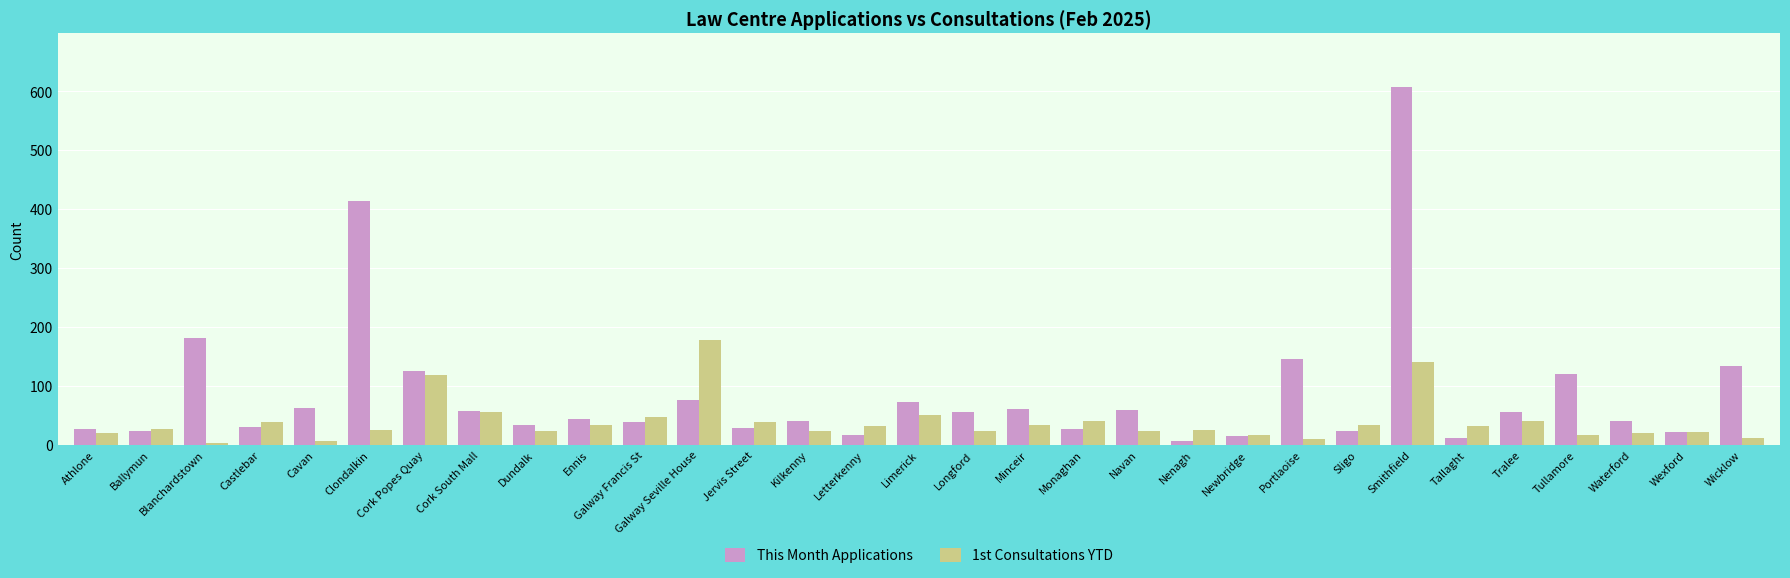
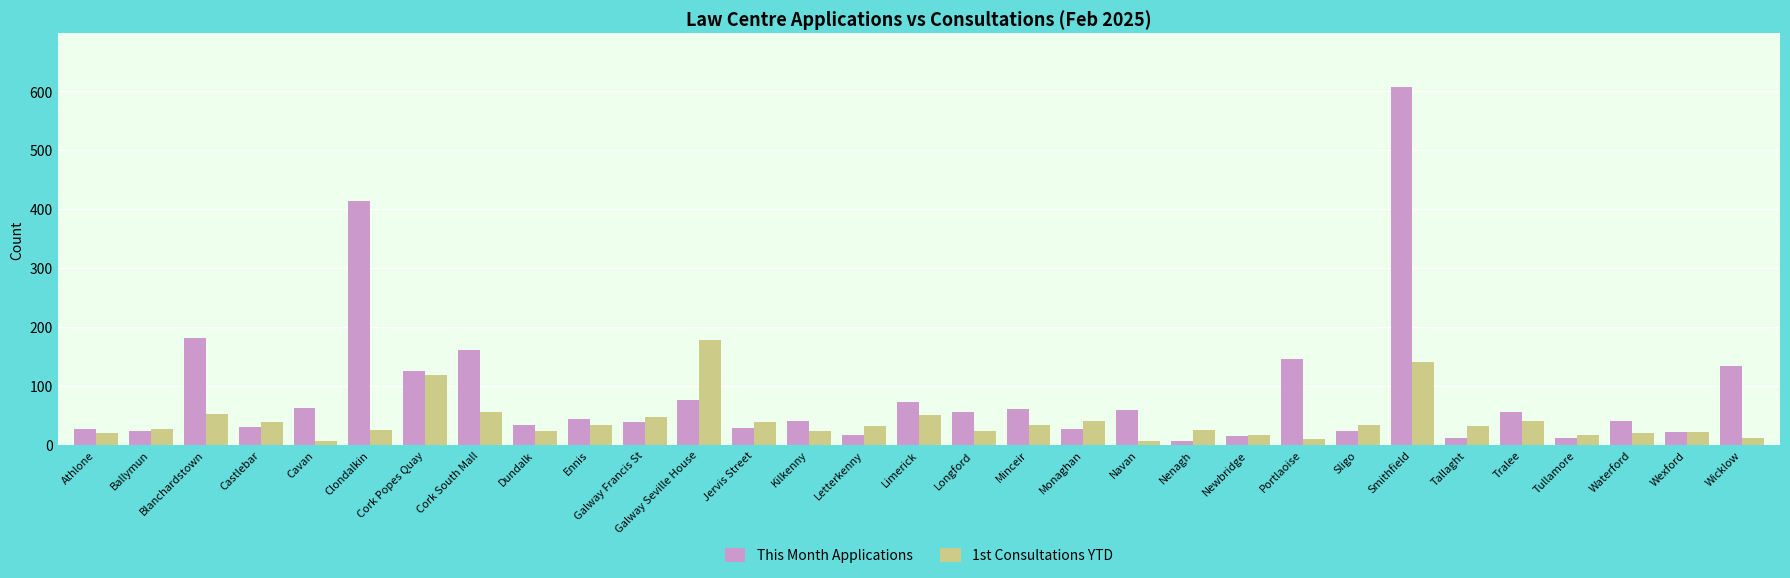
1st Consultations YTD, Blanchardstown: 0 -> 50
This Month Applications, Cork South Mall: 60 -> 160
1st Consultations YTD, Navan: 20 -> 10
This Month Applications, Tullamore: 120 -> 10
